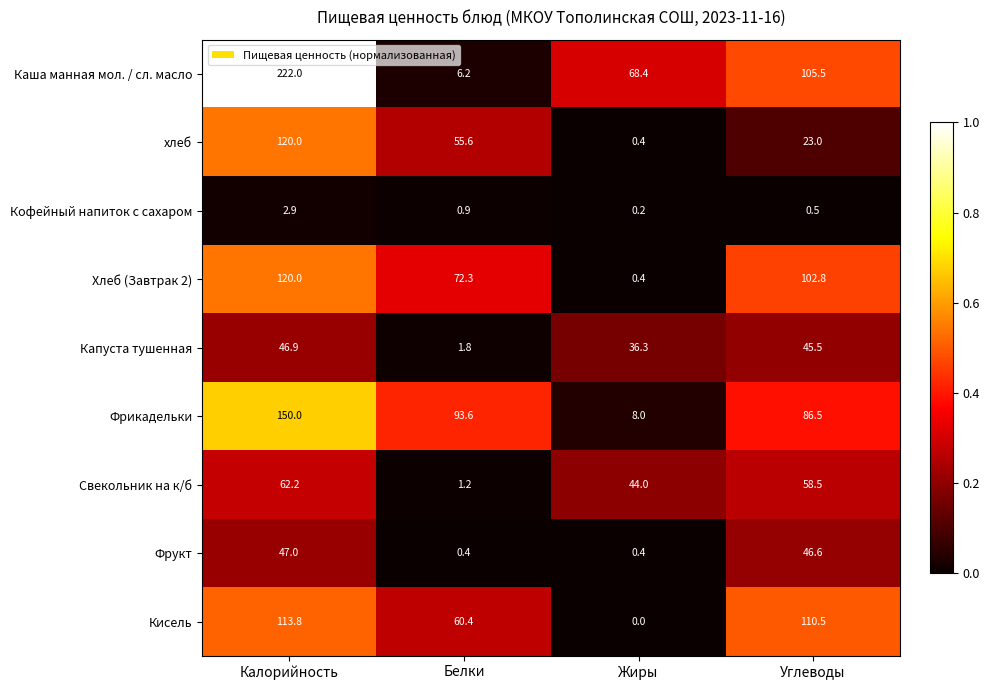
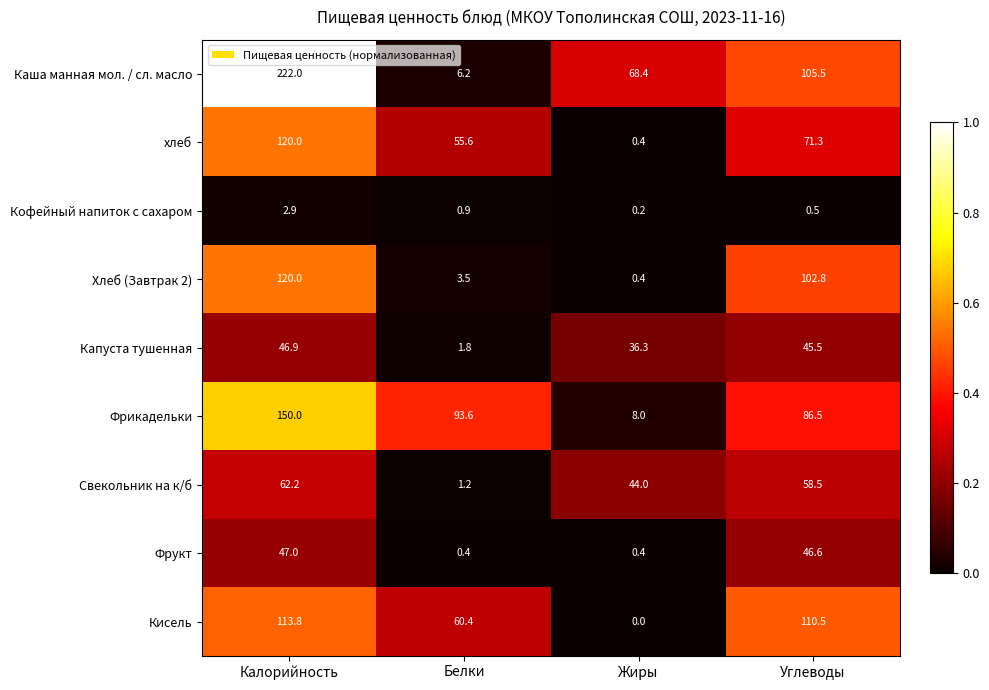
хлеб, Углеводы: 23.0 -> 71.3
Хлеб (Завтрак 2), Белки: 72.3 -> 3.5
